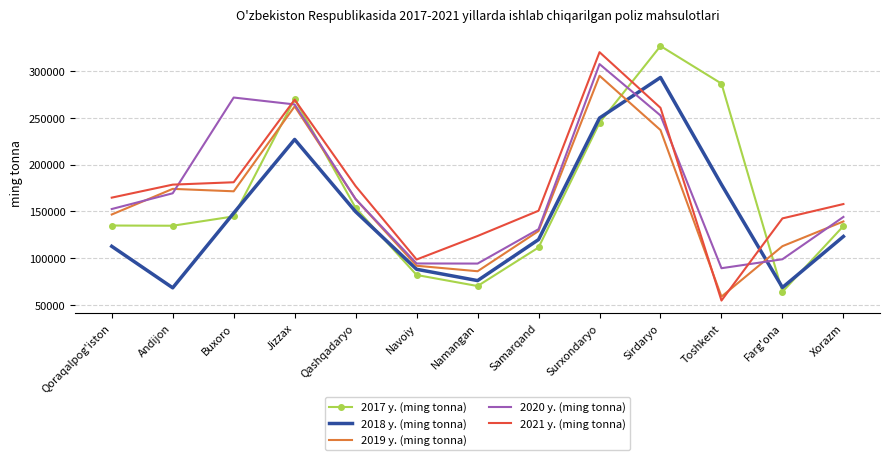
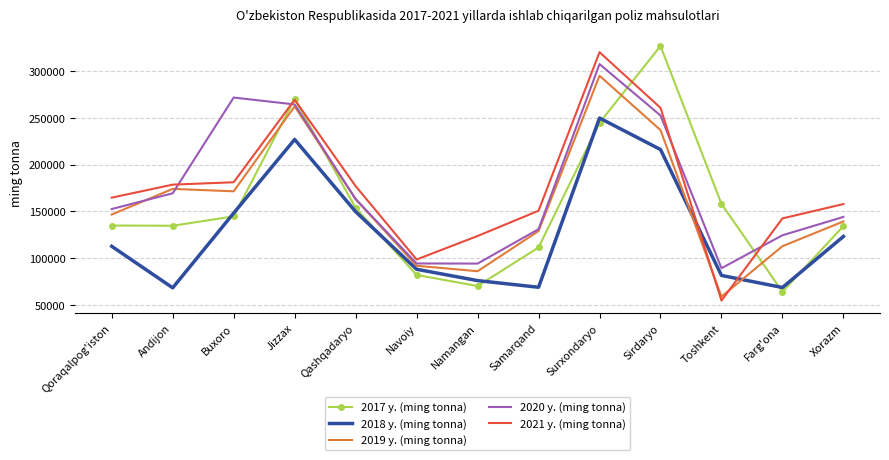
2018 y. (ming tonna), Samarqand: 120000 -> 70000
2018 y. (ming tonna), Sirdaryo: 290000 -> 220000
2017 y. (ming tonna), Toshkent: 290000 -> 160000
2018 y. (ming tonna), Toshkent: 180000 -> 80000
2020 y. (ming tonna), Farg'ona: 100000 -> 120000
